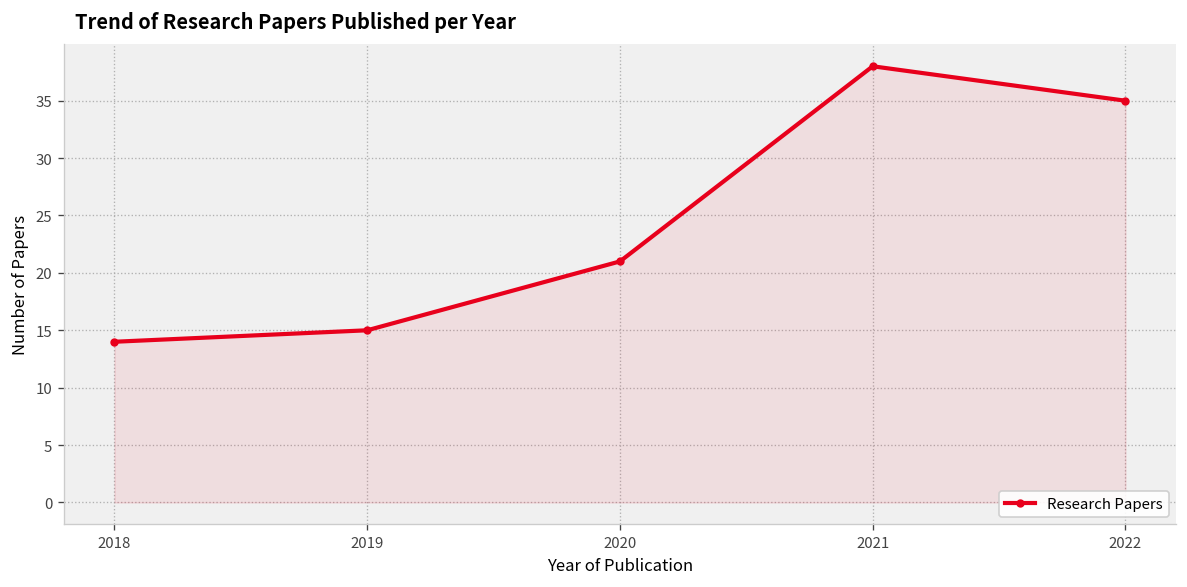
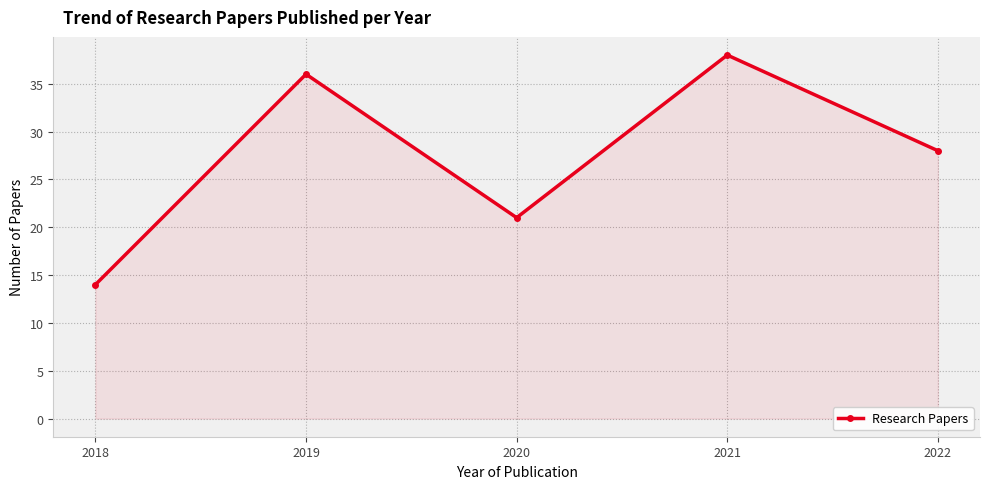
2019: 15 -> 36
2022: 35 -> 28
